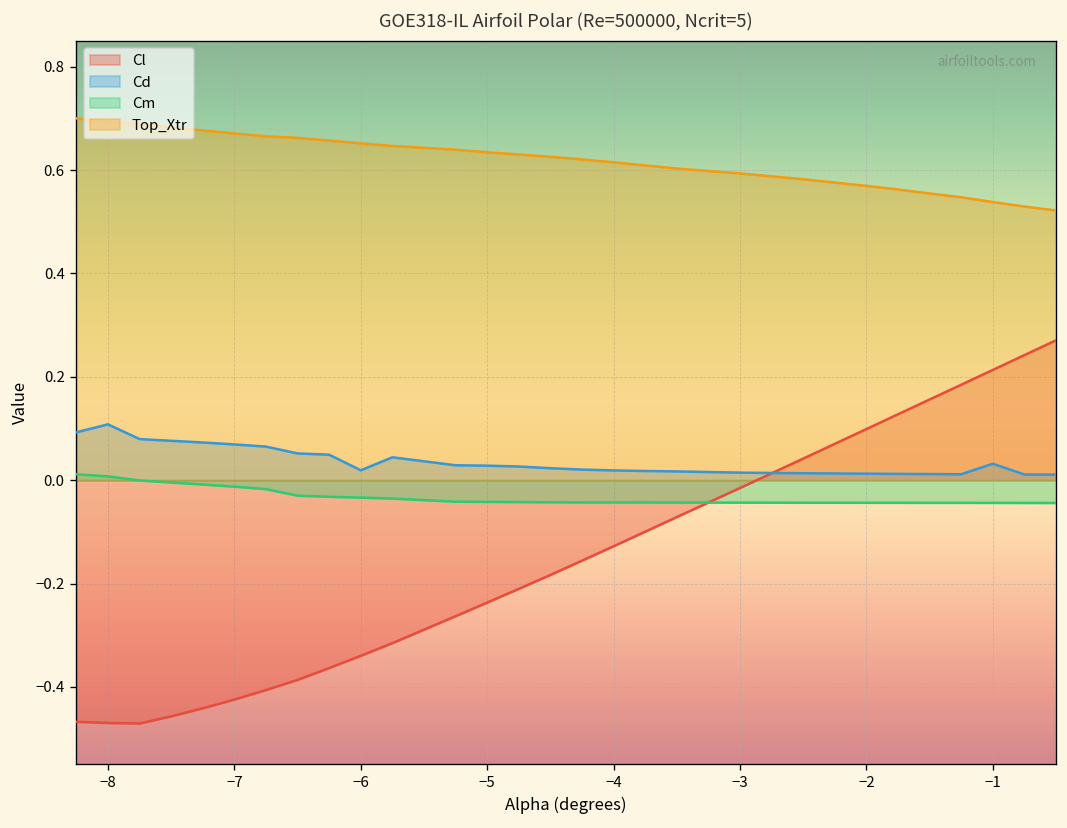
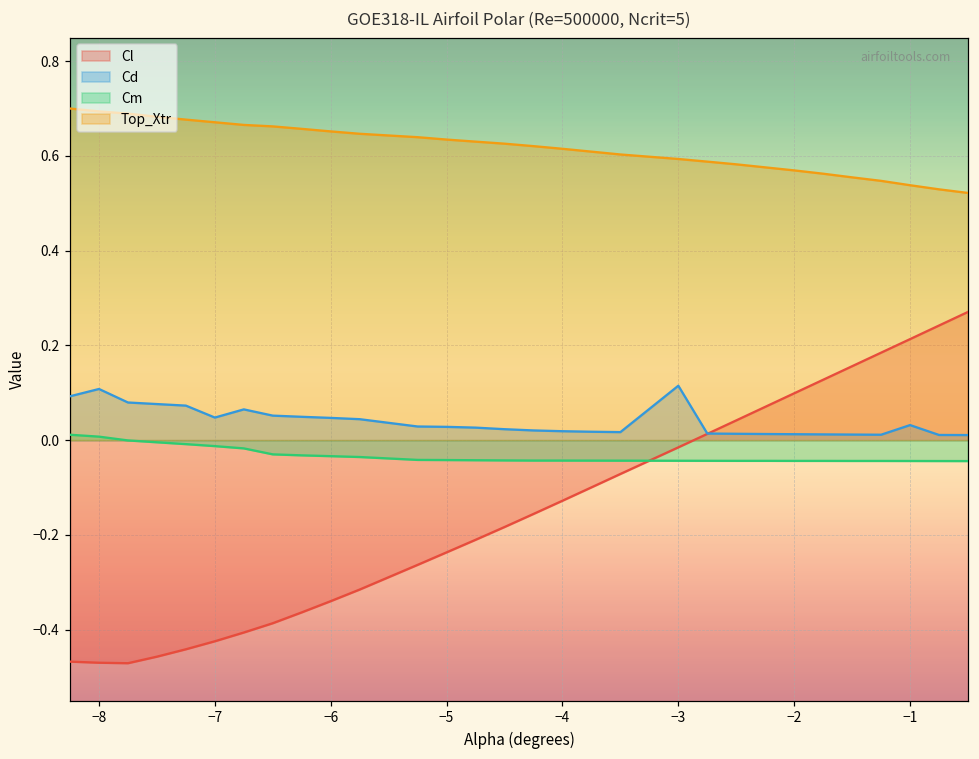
Cd, −7: 0.07 -> 0.05
Cd, −6: 0.02 -> 0.05
Cd, −3: 0.01 -> 0.11
